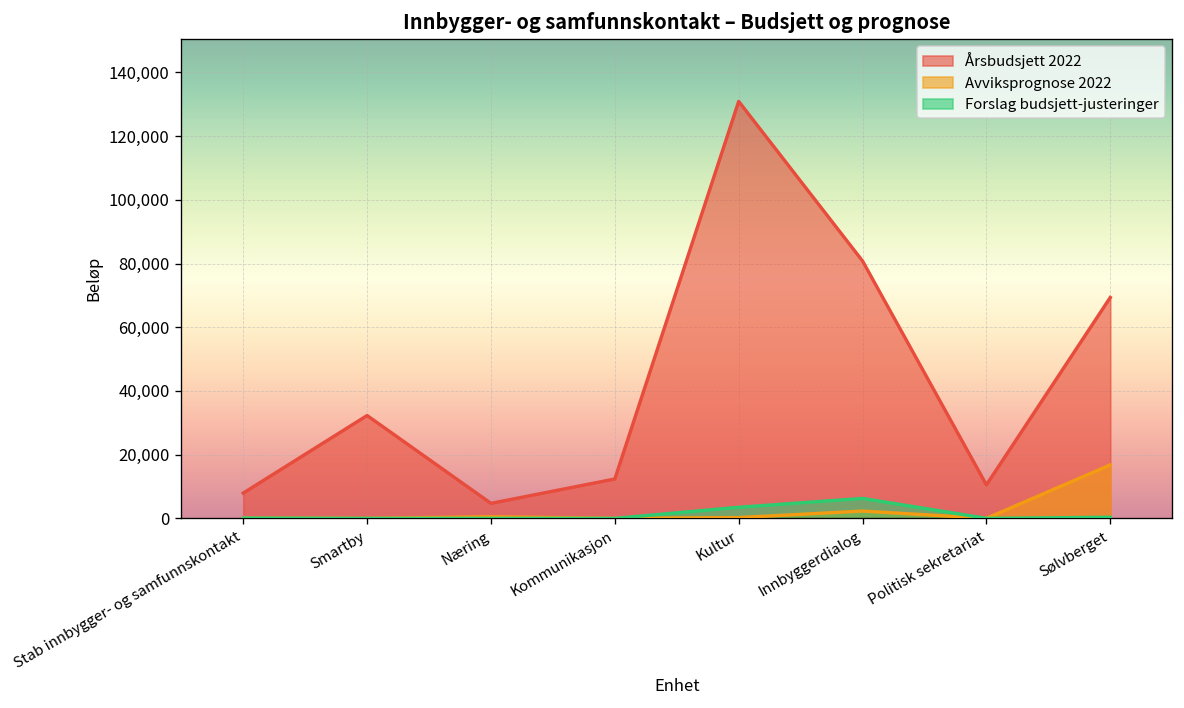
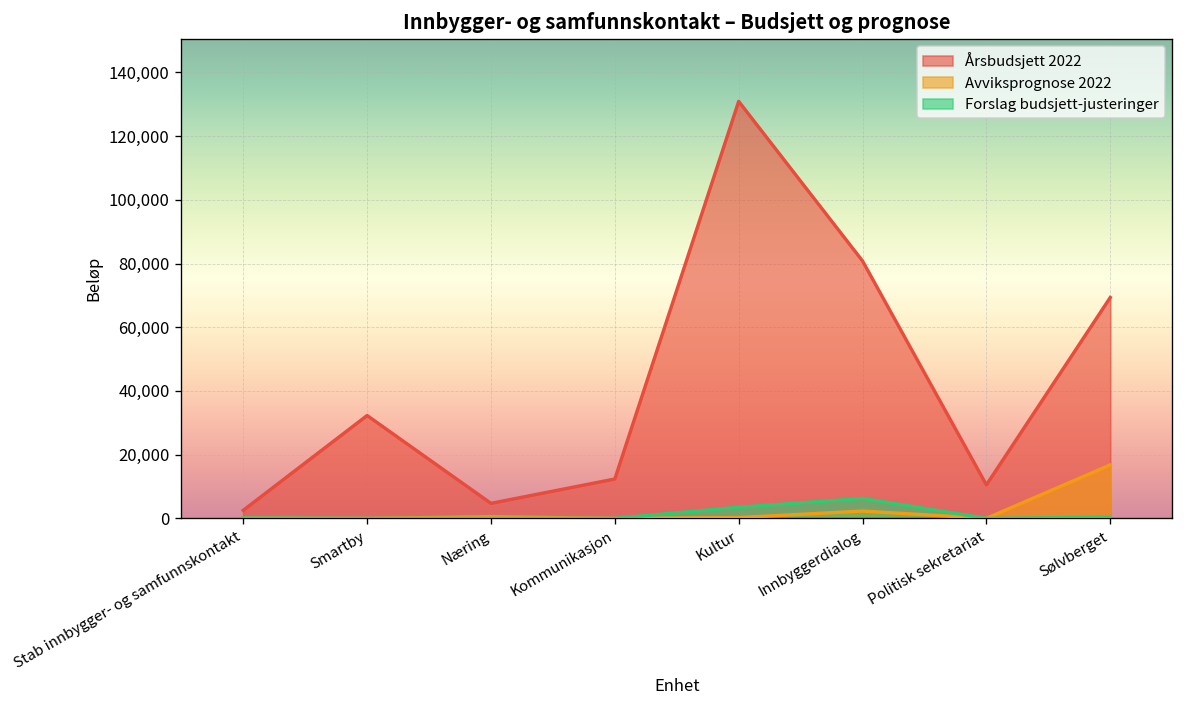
Årsbudsjett 2022, Stab innbygger- og samfunnskontakt: 8,000 -> 3,000
